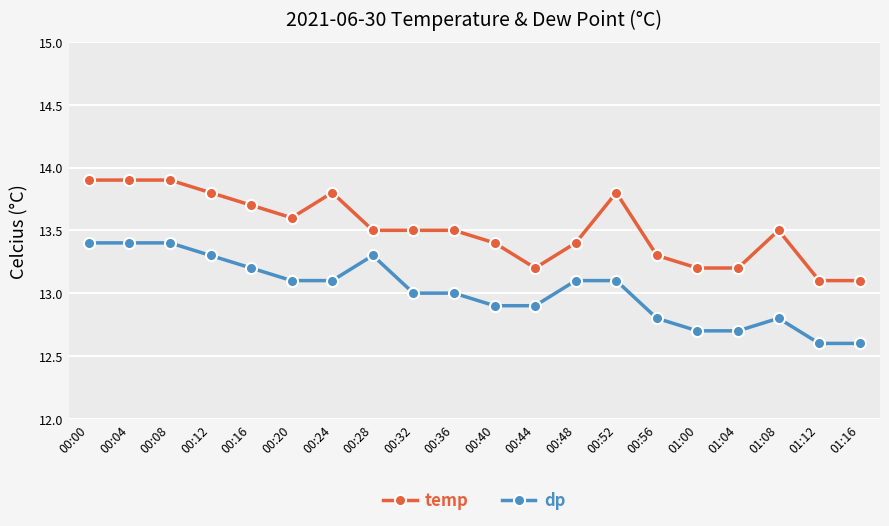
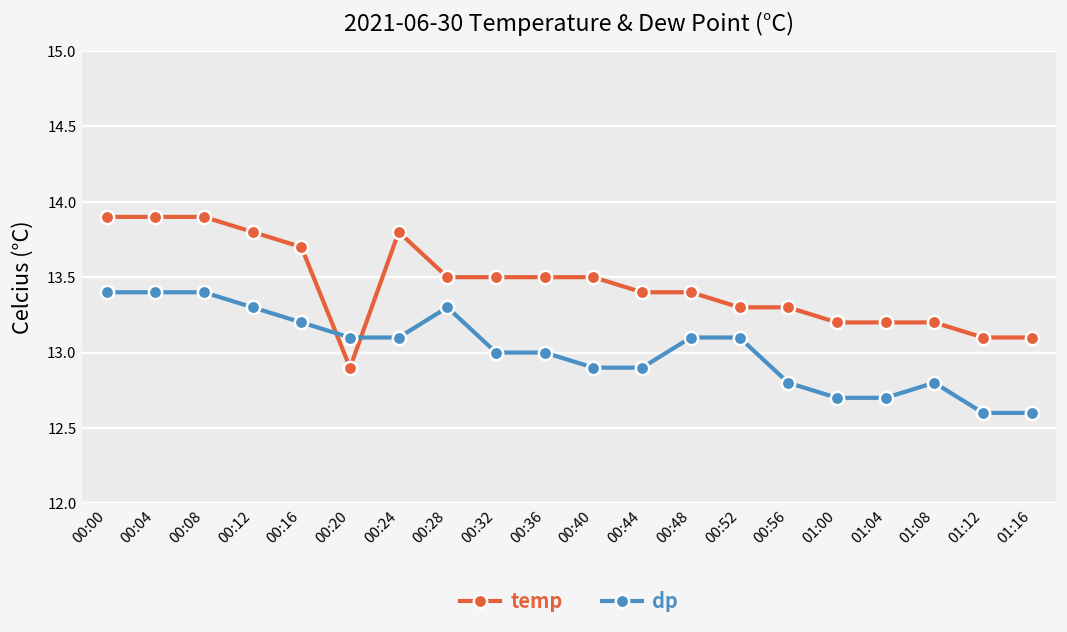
temp, 00:20: 13.6 -> 12.9
temp, 00:40: 13.4 -> 13.5
temp, 00:44: 13.2 -> 13.4
temp, 00:52: 13.8 -> 13.3
temp, 01:08: 13.5 -> 13.2
